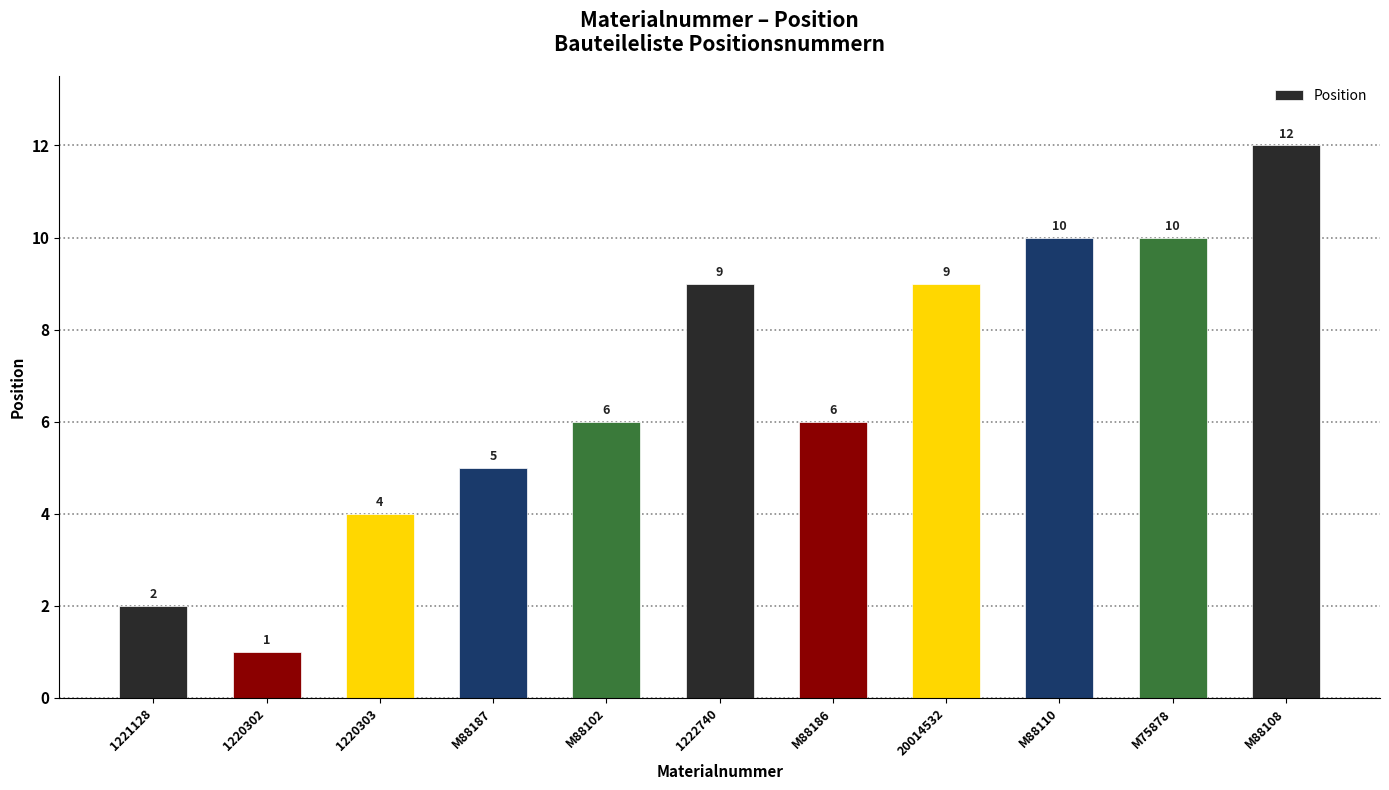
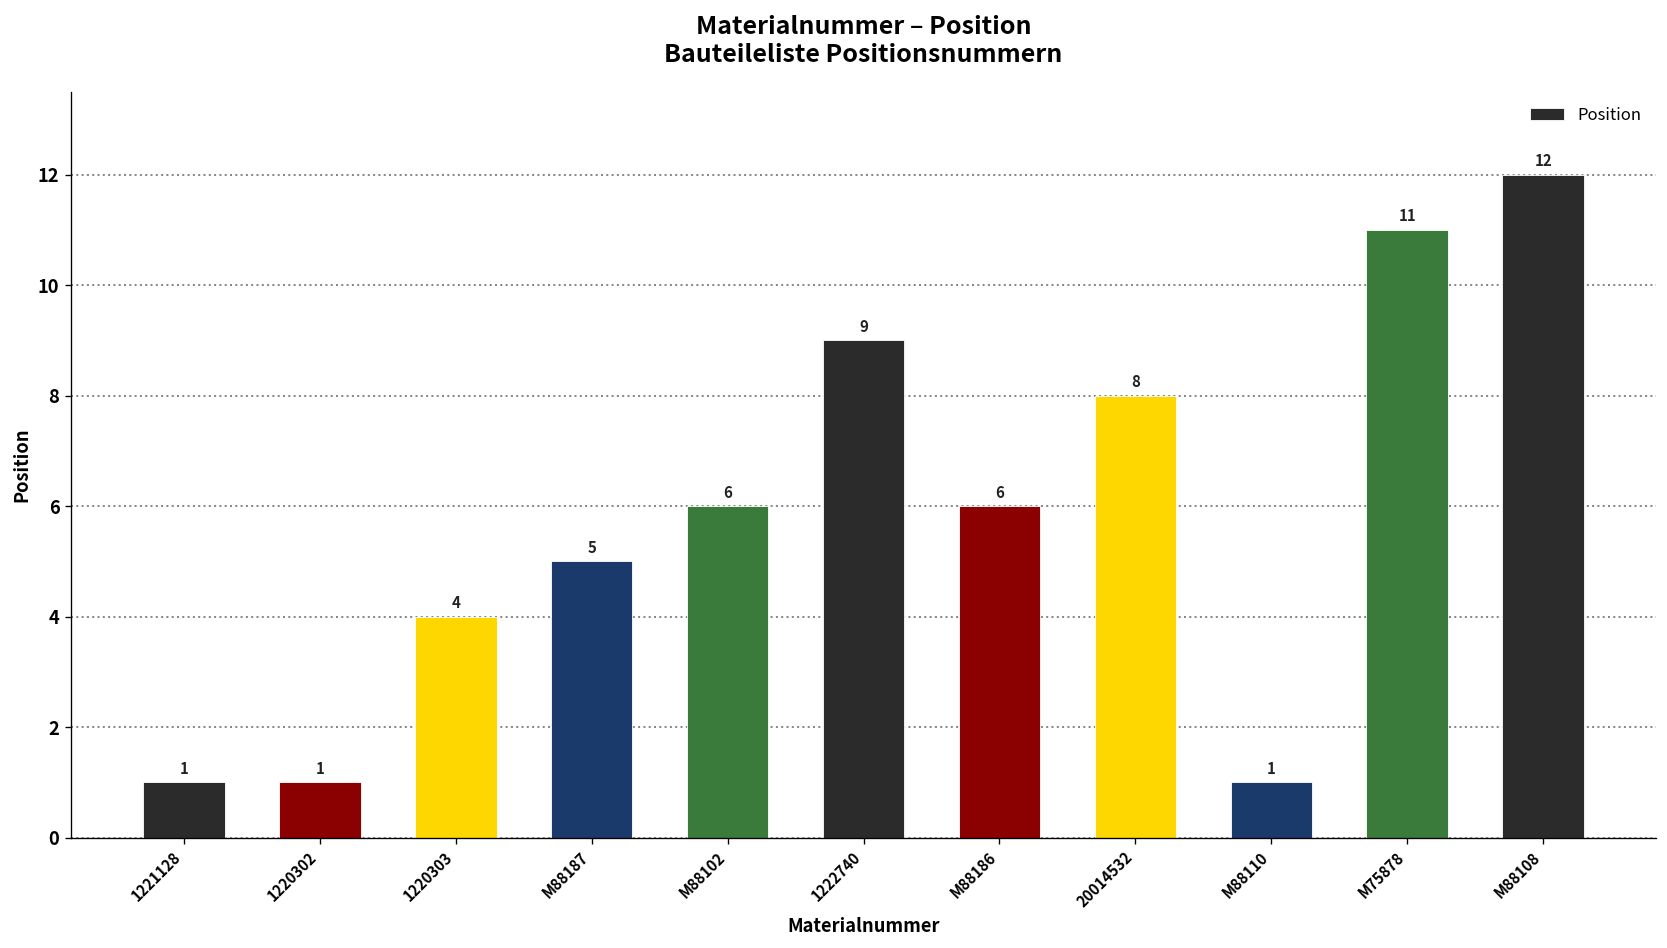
1221128: 2 -> 1
20014532: 9 -> 8
M88110: 10 -> 1
M75878: 10 -> 11
